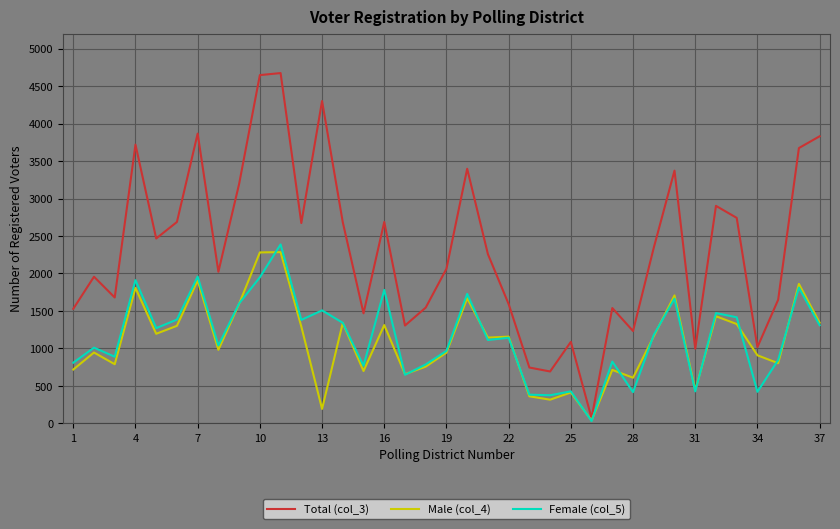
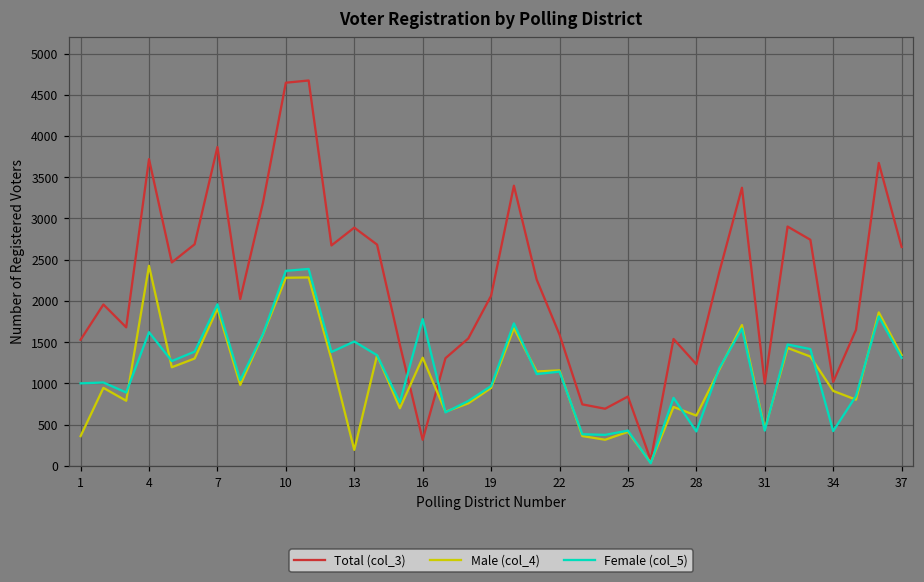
Male (col_4), 1: 700 -> 400
Female (col_5), 1: 800 -> 1000
Male (col_4), 4: 1800 -> 2400
Female (col_5), 4: 1900 -> 1600
Female (col_5), 10: 1900 -> 2400
Total (col_3), 13: 4300 -> 2900
Total (col_3), 16: 2700 -> 300
Total (col_3), 25: 1100 -> 800
Total (col_3), 37: 3800 -> 2700
